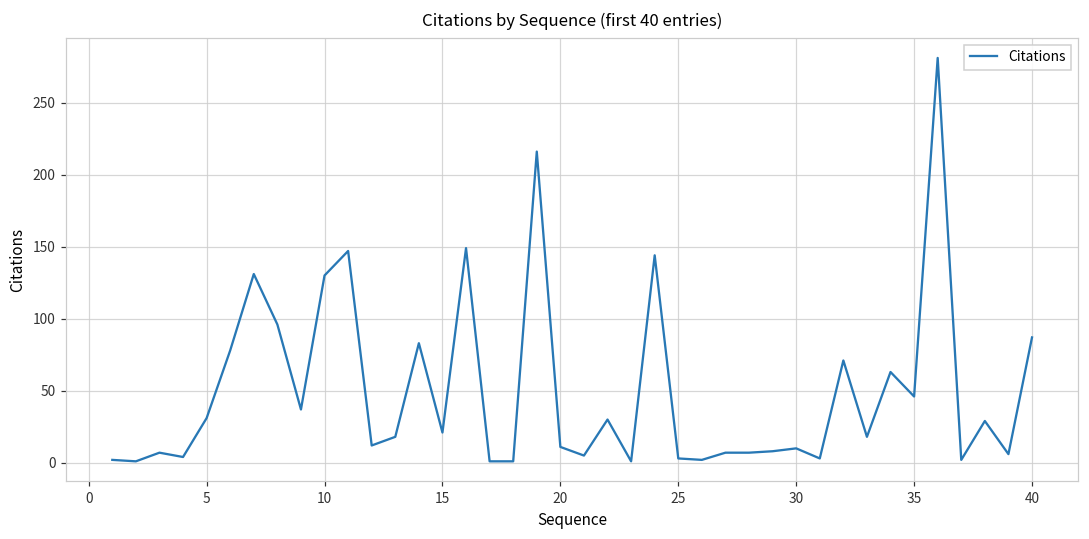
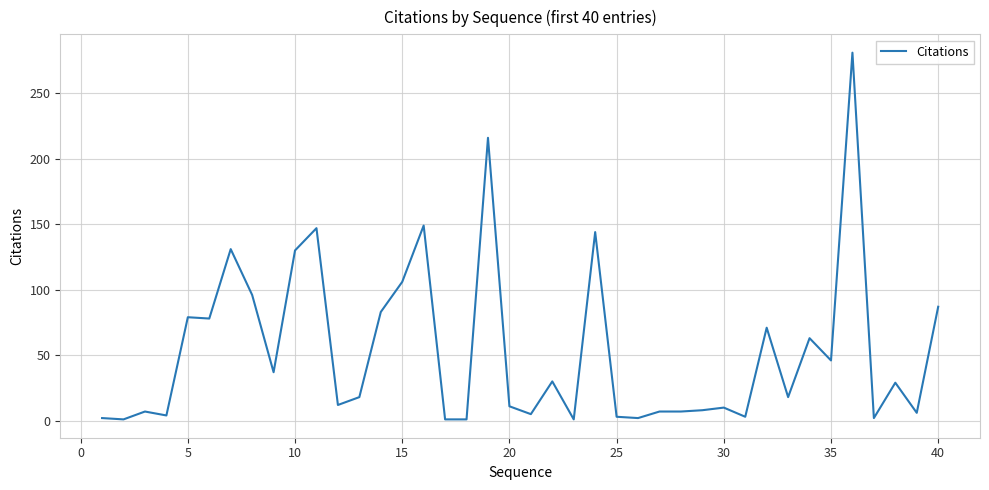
5: 31 -> 79
15: 21 -> 106
